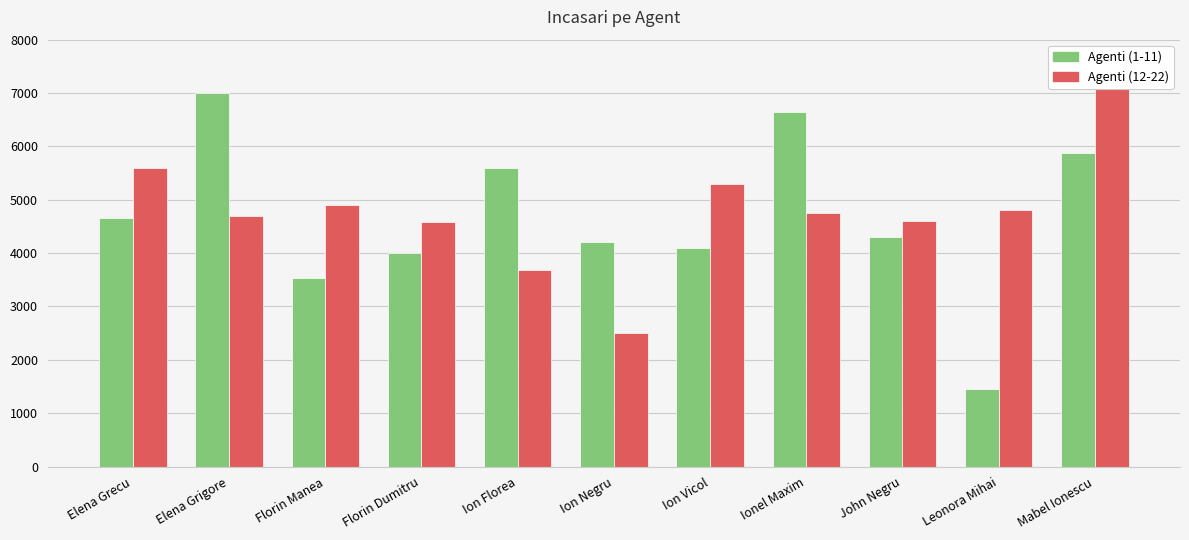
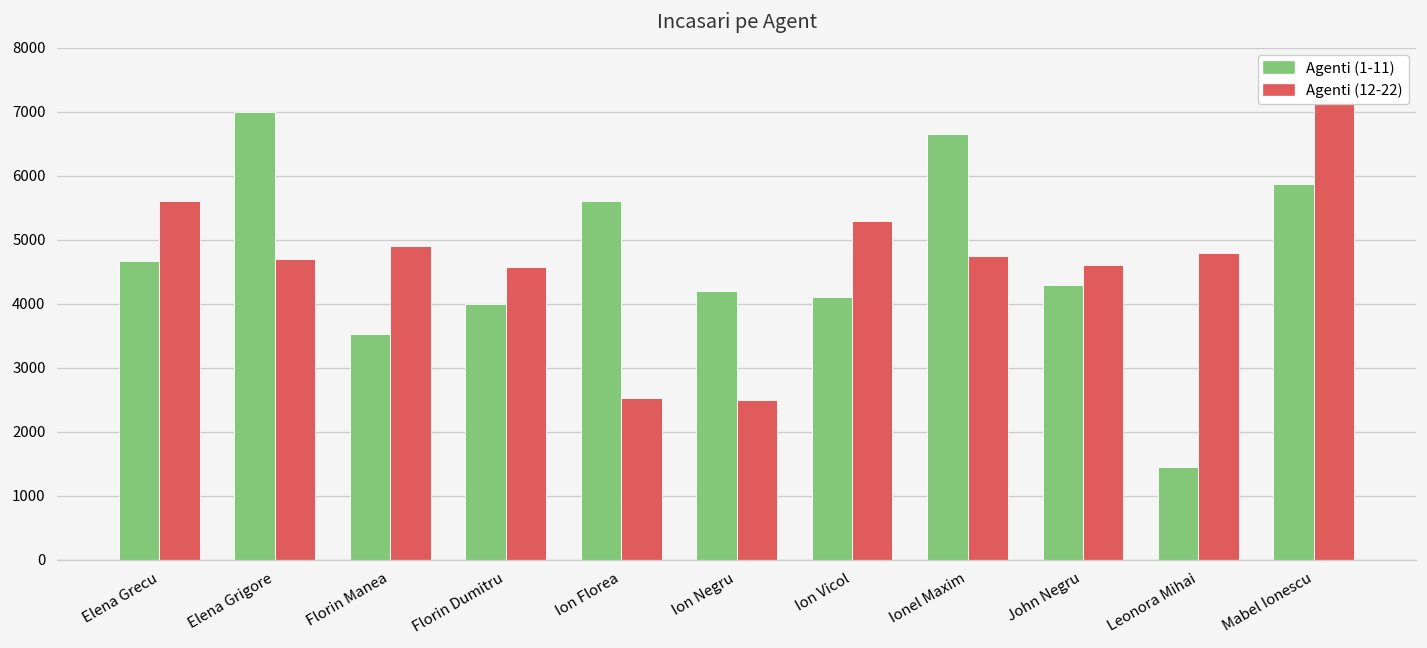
Agenti (12-22), Ion Florea: 3700 -> 2500
